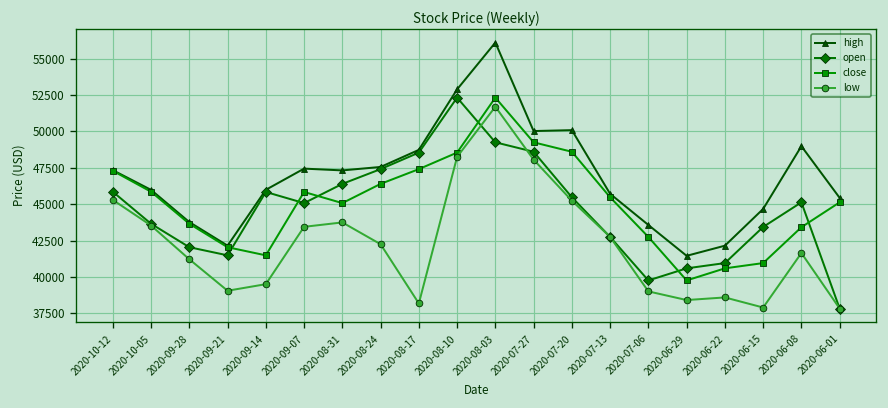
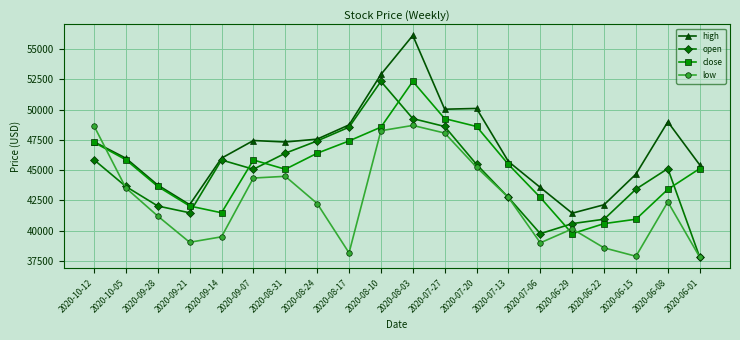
low, 2020-10-12: 45300 -> 48700
low, 2020-09-07: 43400 -> 44400
low, 2020-08-31: 43700 -> 44500
low, 2020-08-03: 51700 -> 48700
low, 2020-06-29: 38400 -> 40200
low, 2020-06-08: 41600 -> 42400
